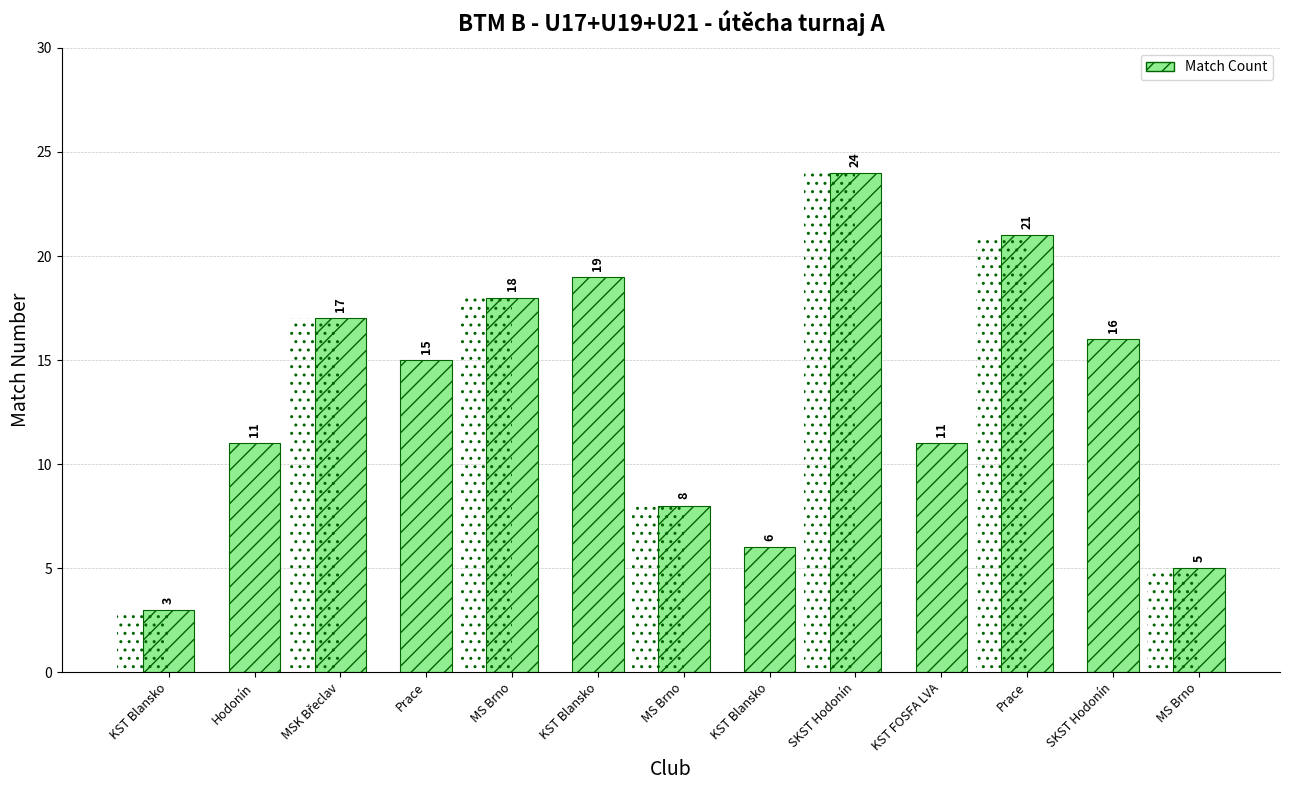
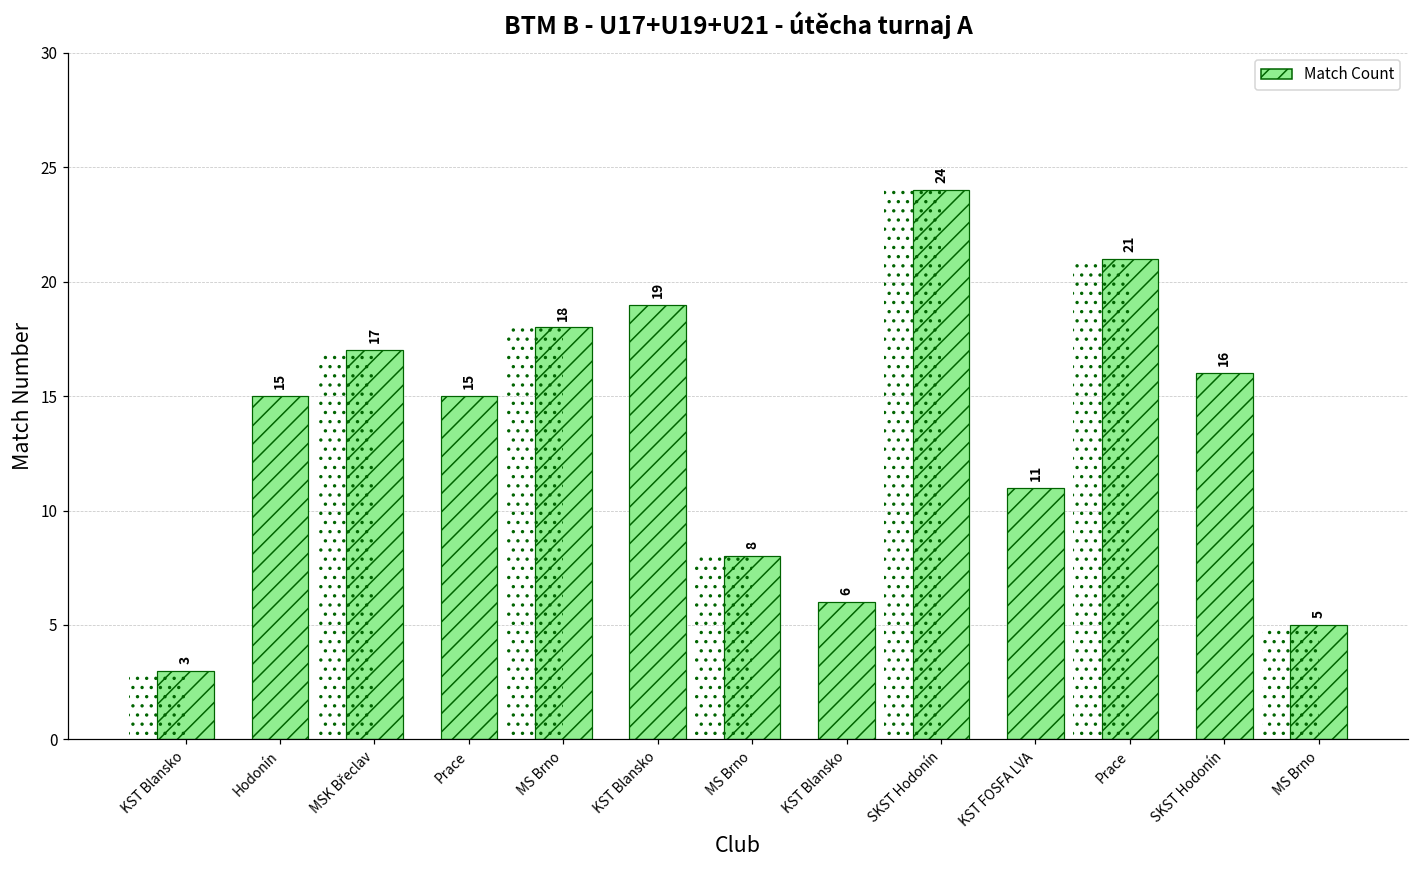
Match Count, Hodonín: 11 -> 15
